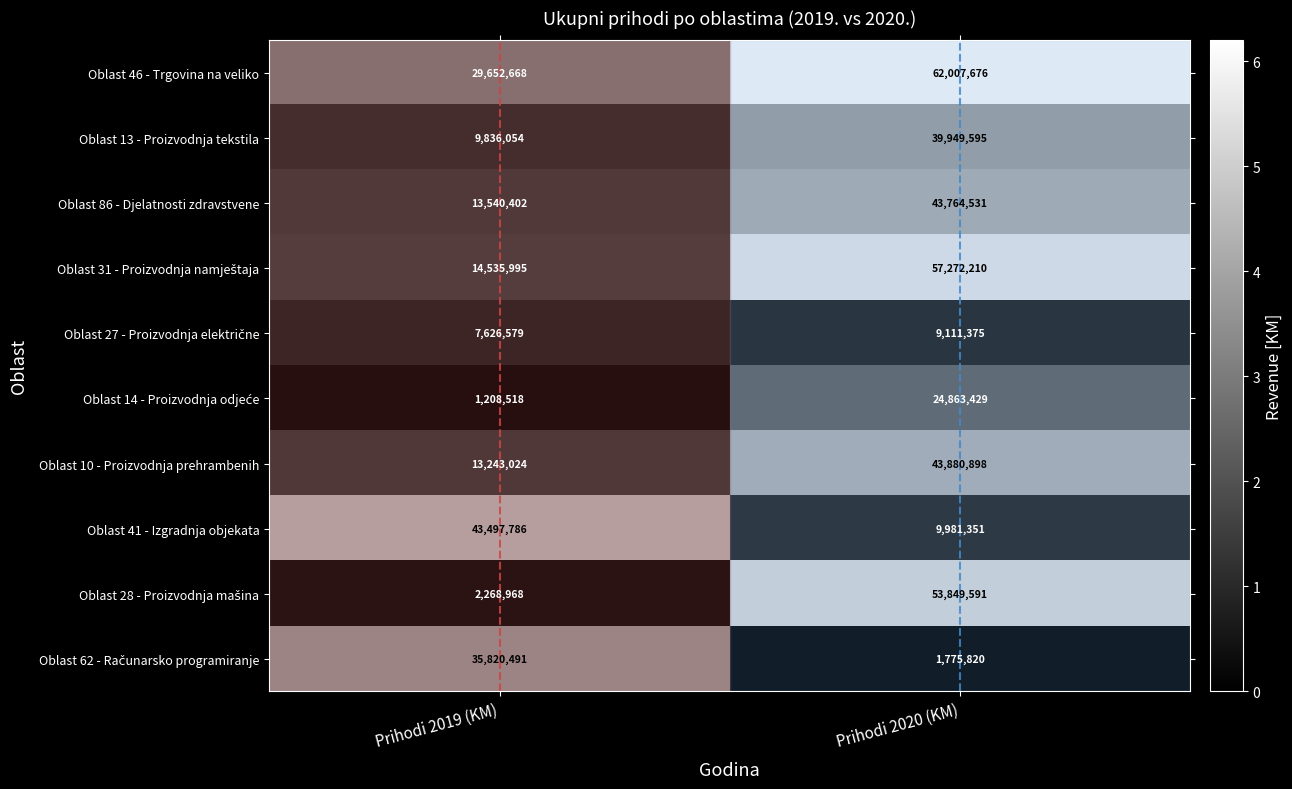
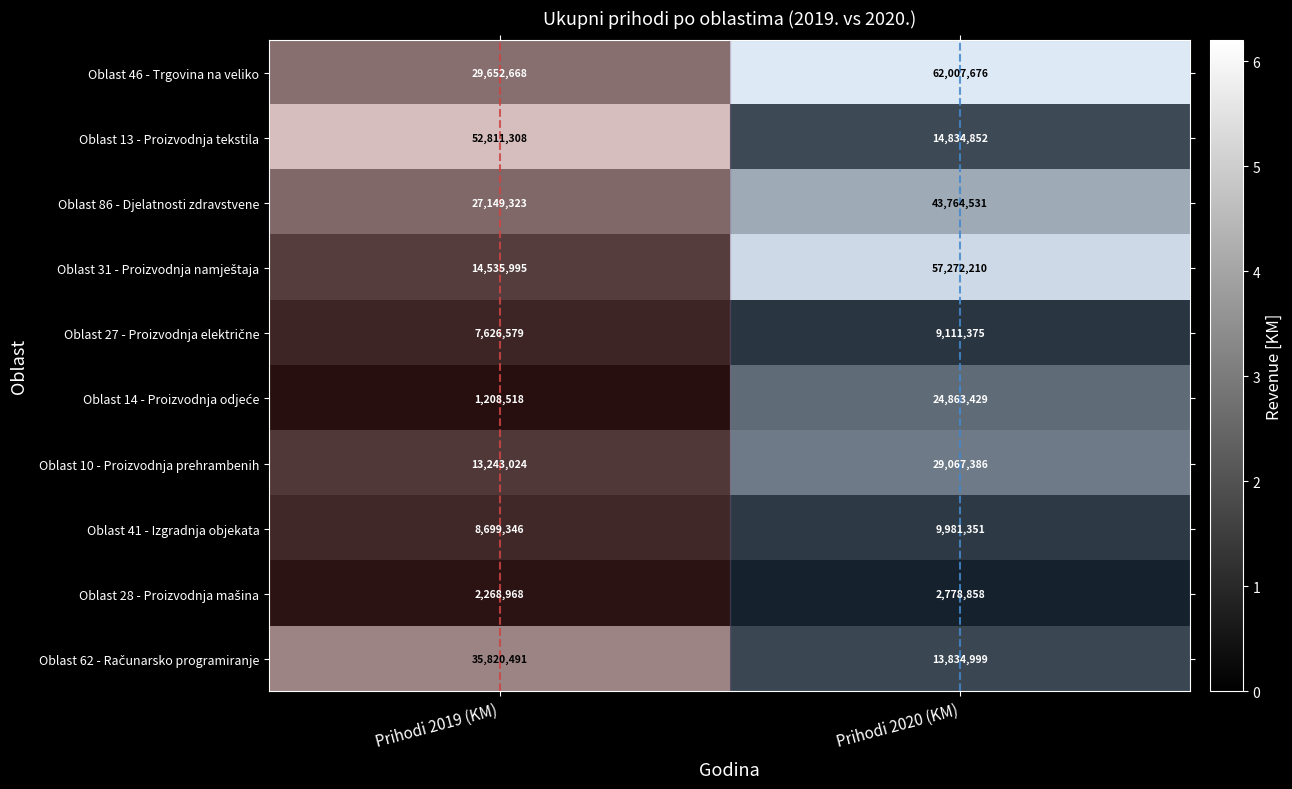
Oblast 13 - Proizvodnja tekstila, Prihodi 2019 (KM): 9,836,054 -> 52,811,308
Oblast 13 - Proizvodnja tekstila, Prihodi 2020 (KM): 39,949,595 -> 14,834,852
Oblast 86 - Djelatnosti zdravstvene, Prihodi 2019 (KM): 13,540,402 -> 27,149,323
Oblast 10 - Proizvodnja prehrambenih, Prihodi 2020 (KM): 43,880,898 -> 29,067,386
Oblast 41 - Izgradnja objekata, Prihodi 2019 (KM): 43,497,786 -> 8,699,346
Oblast 28 - Proizvodnja mašina, Prihodi 2020 (KM): 53,849,591 -> 2,778,858
Oblast 62 - Računarsko programiranje, Prihodi 2020 (KM): 1,775,820 -> 13,834,999
